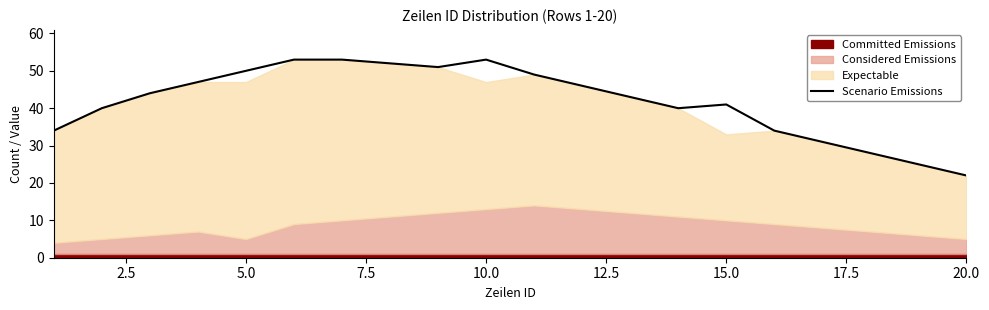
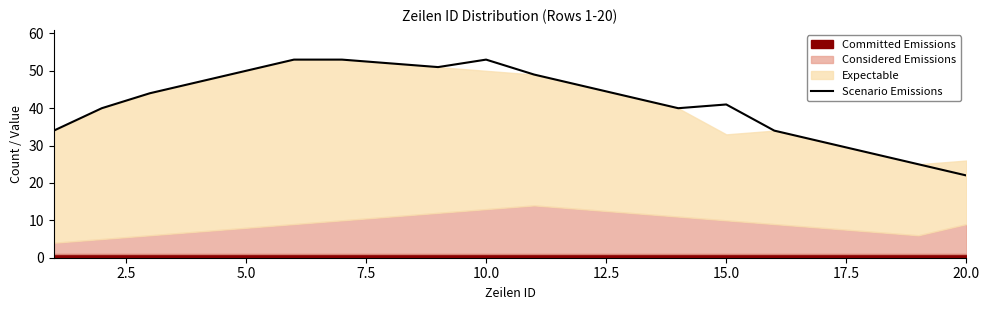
Considered Emissions, 5.0: 4 -> 7
Expectable, 10.0: 34 -> 37
Considered Emissions, 20.0: 4 -> 8
